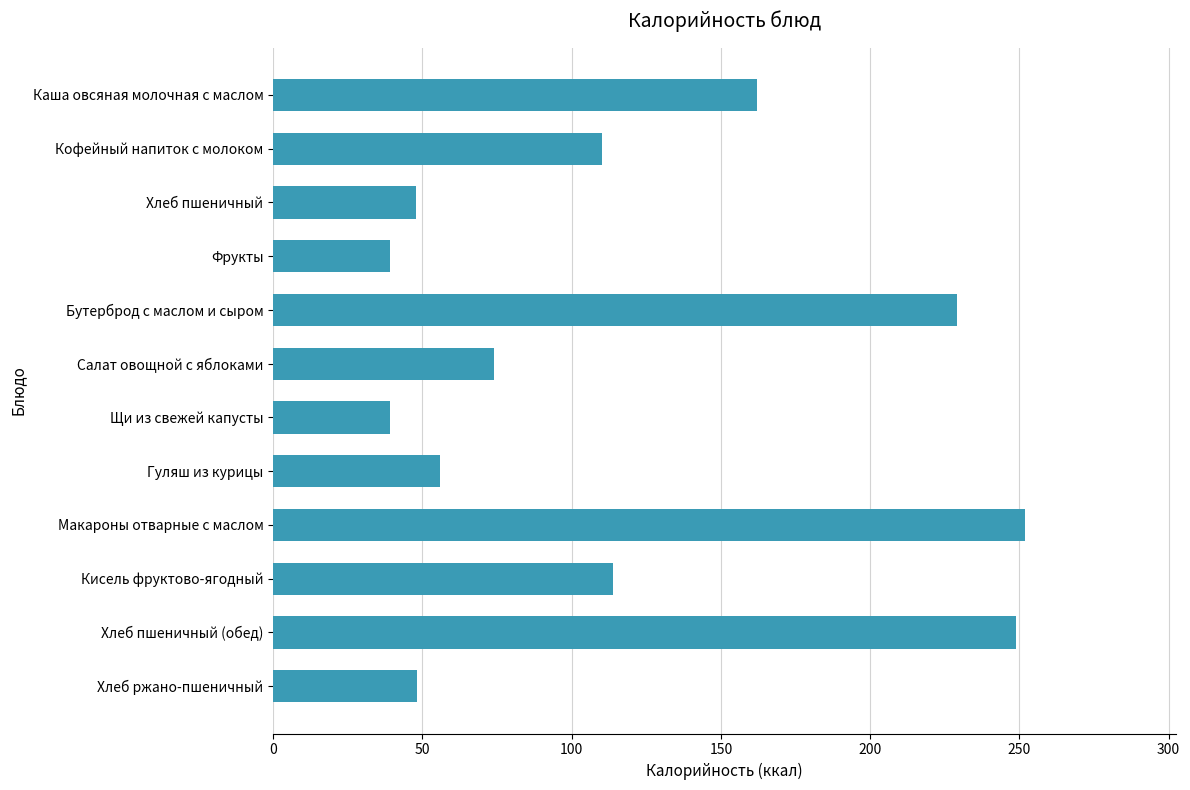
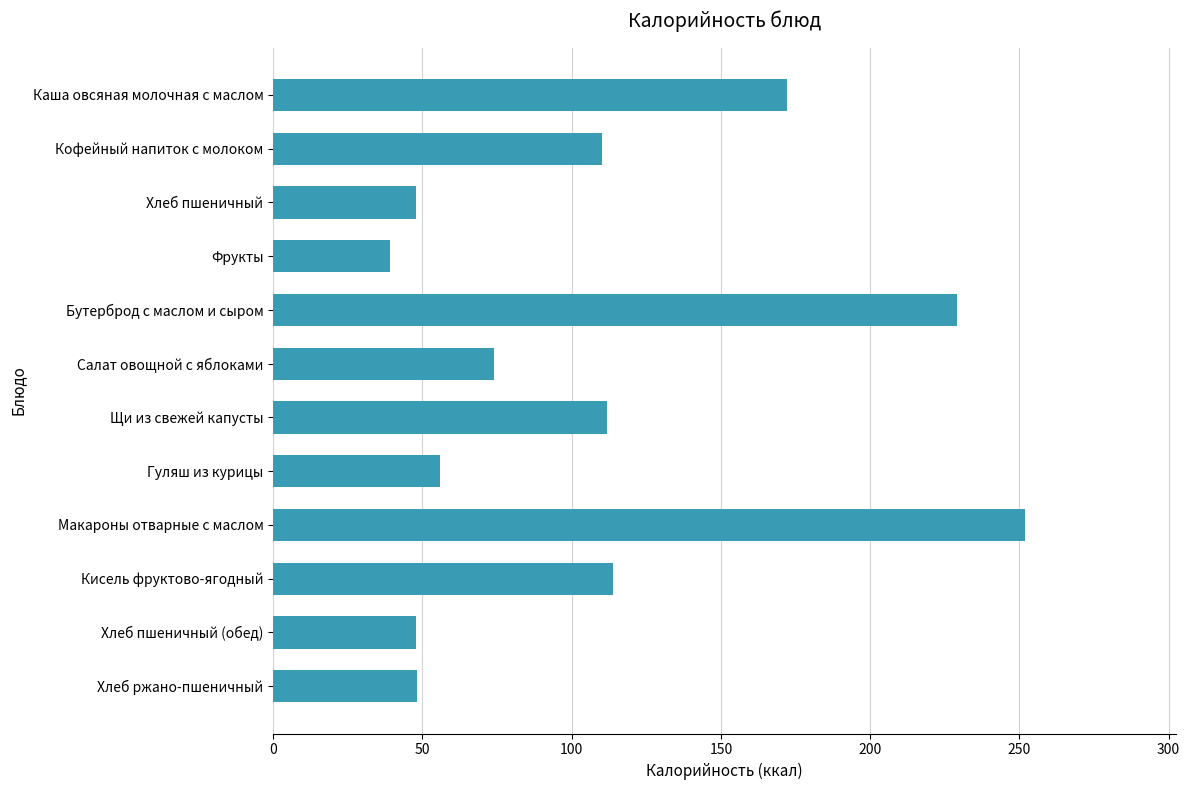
Каша овсяная молочная с маслом: 162 -> 172
Щи из свежей капусты: 39 -> 112
Хлеб пшеничный (обед): 249 -> 48
